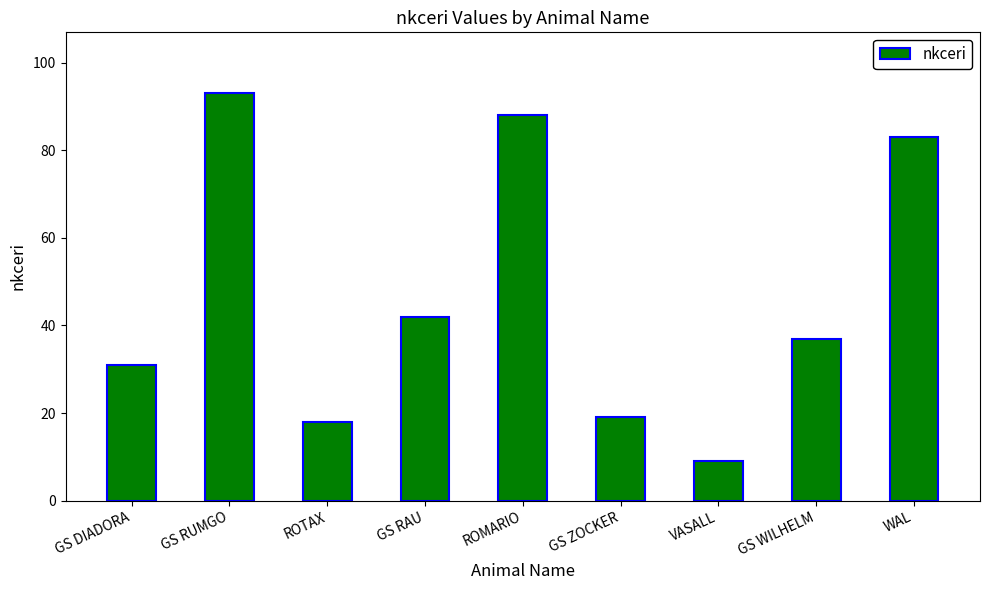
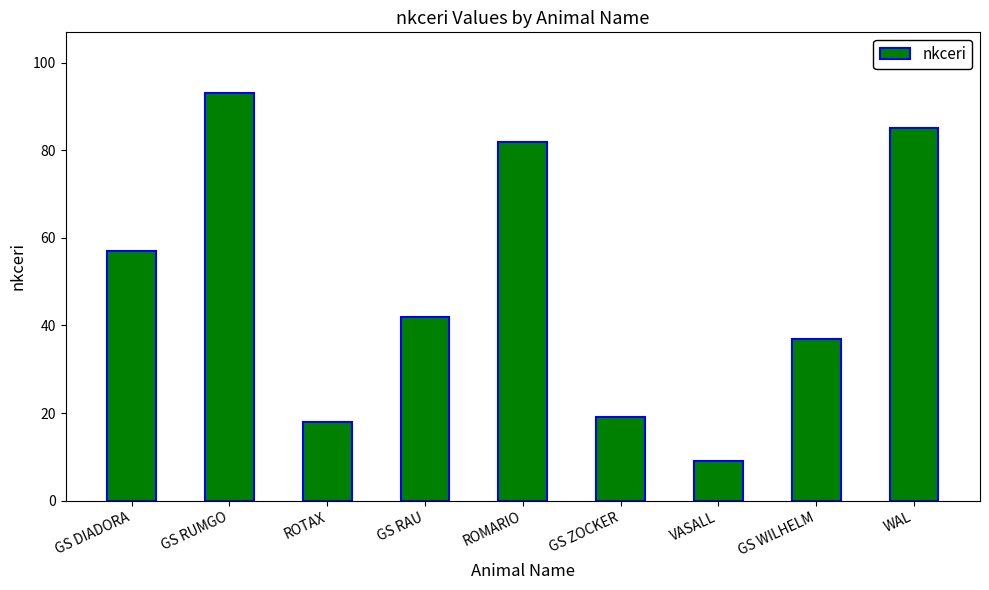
GS DIADORA: 31 -> 57
ROMARIO: 88 -> 82
WAL: 83 -> 85
